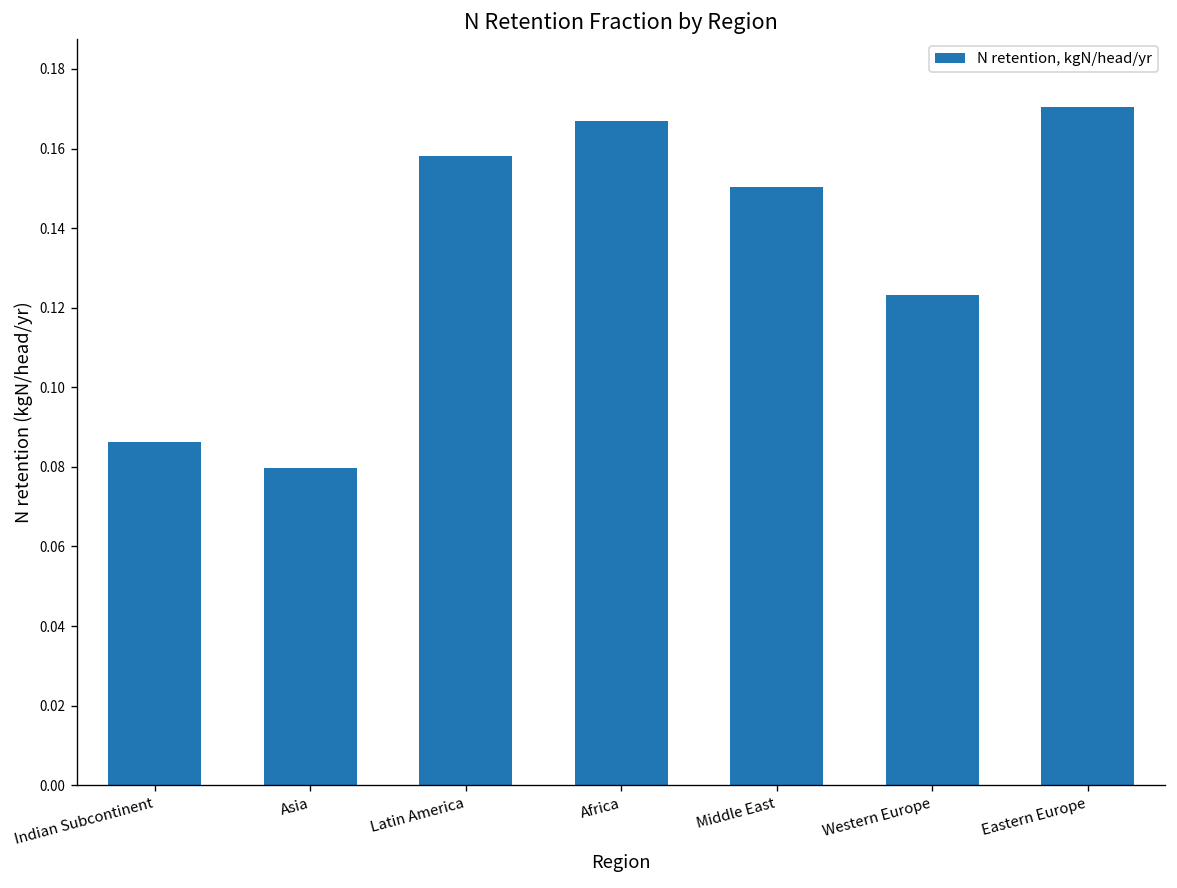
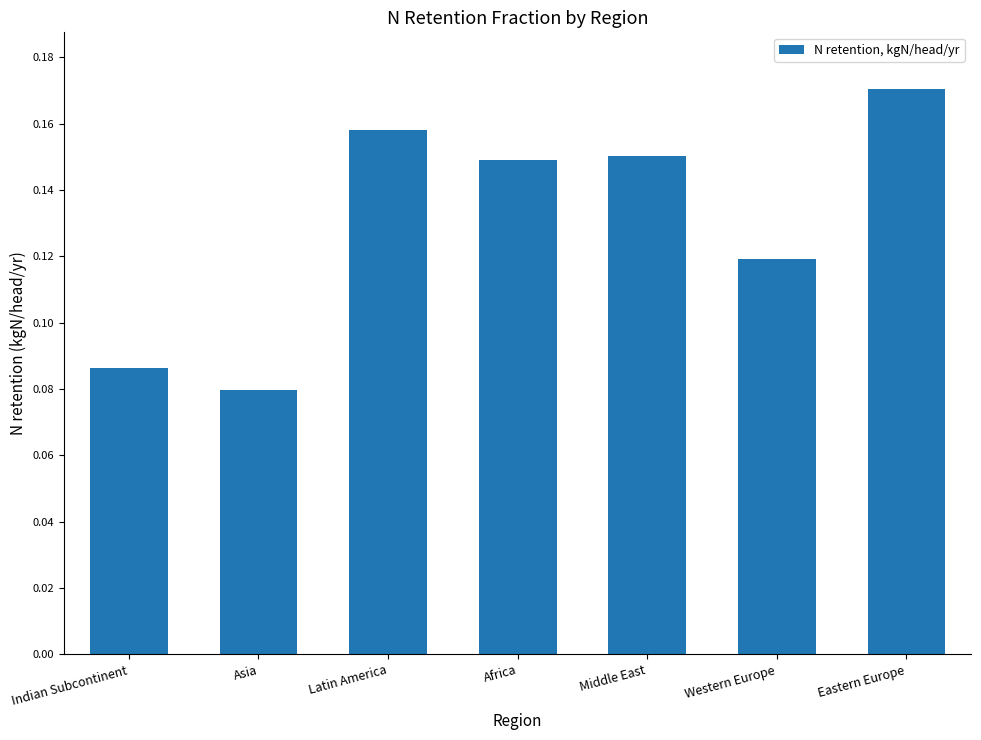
Africa: 0.167 -> 0.149
Western Europe: 0.123 -> 0.119
